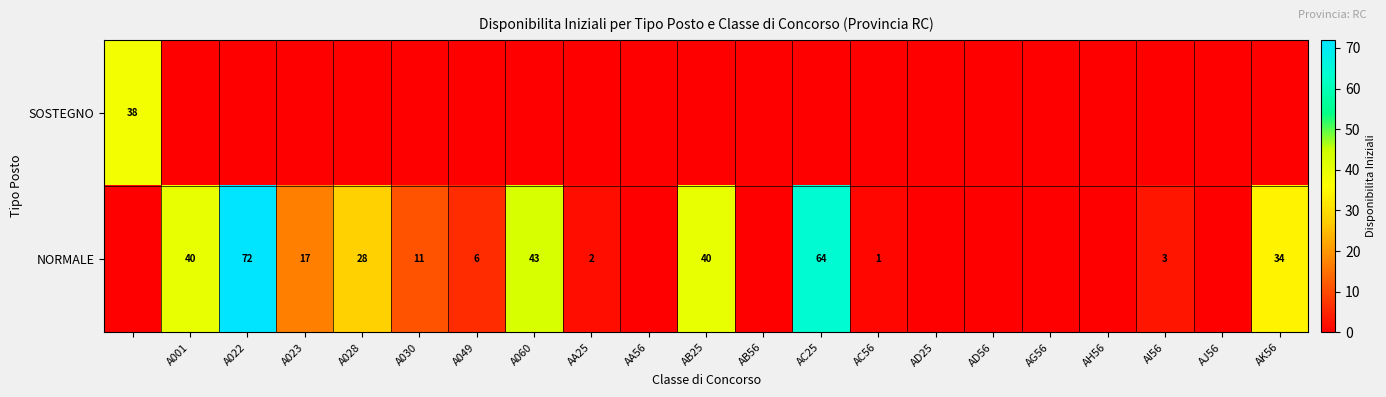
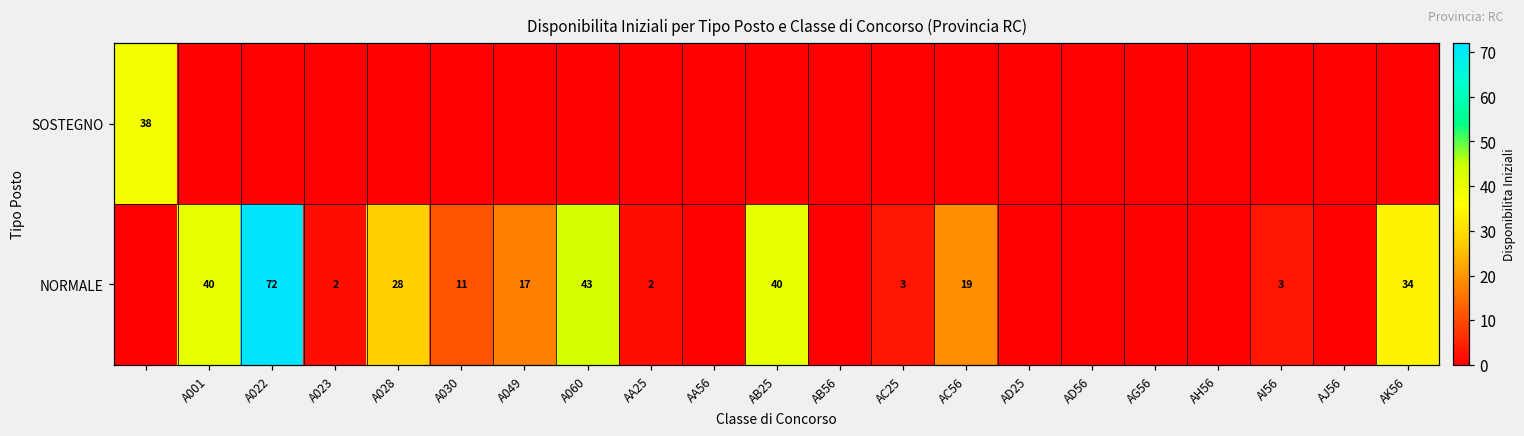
NORMALE, A023: 17 -> 2
NORMALE, A049: 6 -> 17
NORMALE, AC25: 64 -> 3
NORMALE, AC56: 1 -> 19
